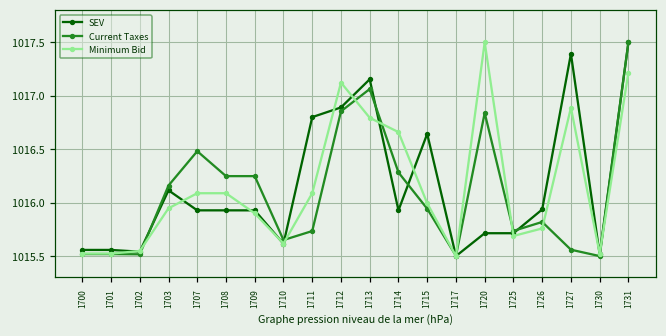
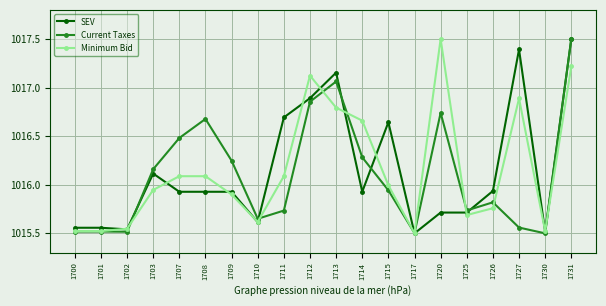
Current Taxes, 1708: 1016.2 -> 1016.7
SEV, 1711: 1016.8 -> 1016.7
Current Taxes, 1720: 1016.8 -> 1016.7
